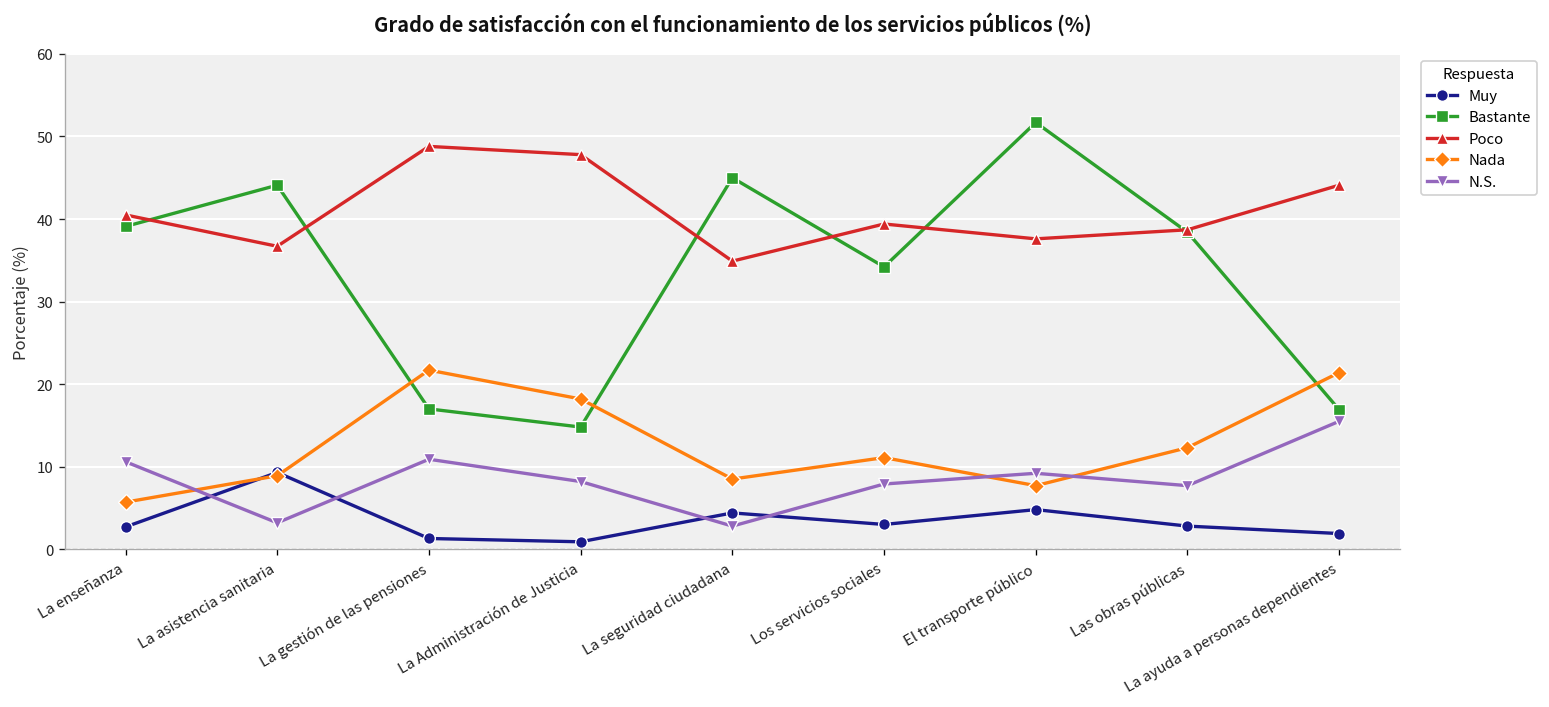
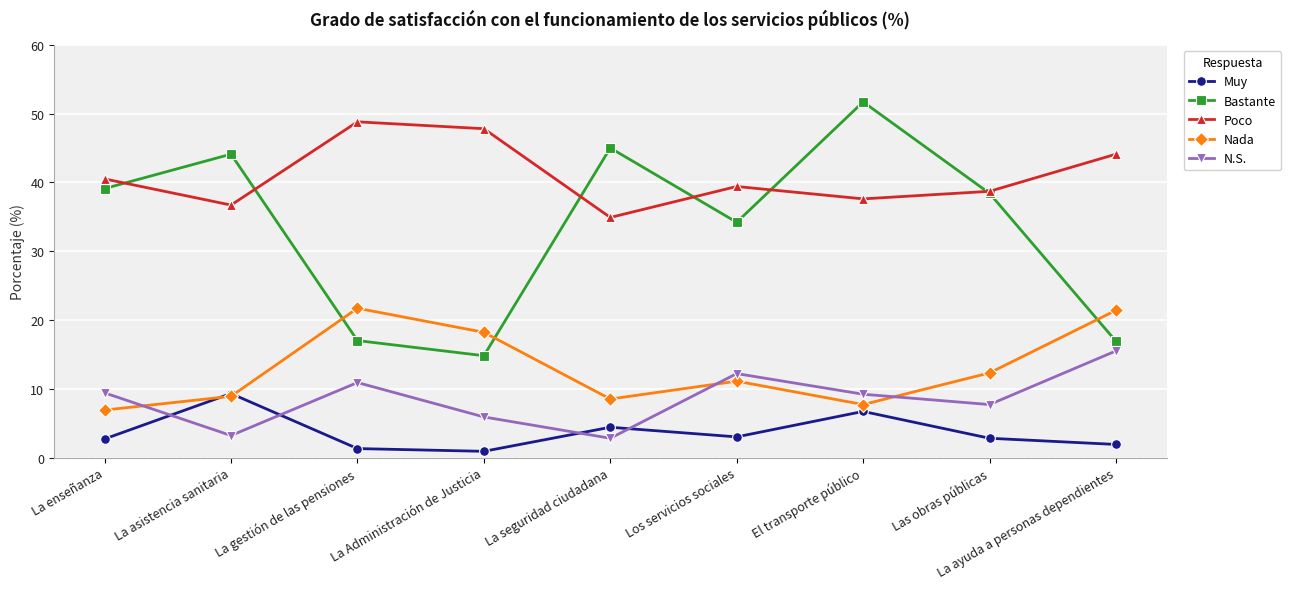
Nada, La enseñanza: 6 -> 7
N.S., La enseñanza: 11 -> 9
N.S., La Administración de Justicia: 8 -> 6
N.S., Los servicios sociales: 8 -> 12
Muy, El transporte público: 5 -> 7
